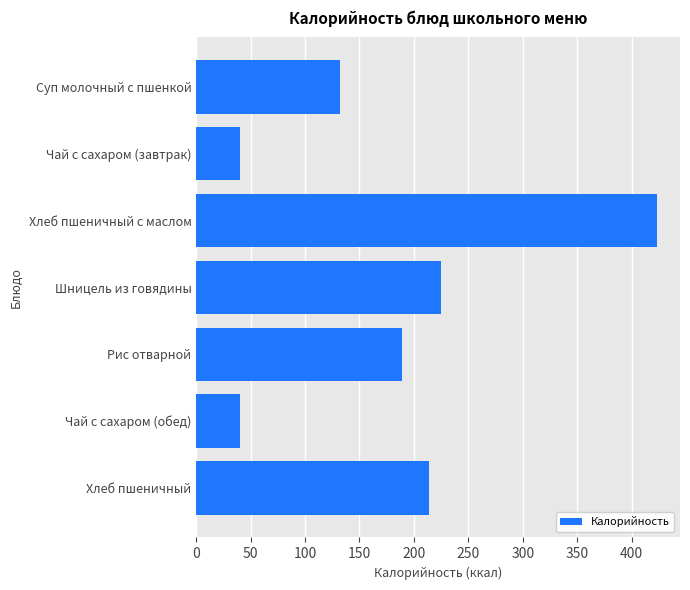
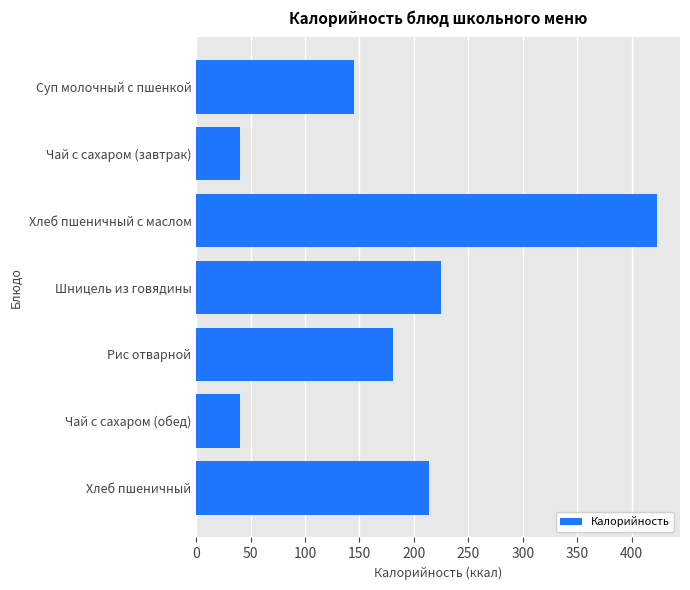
Суп молочный с пшенкой: 132 -> 145
Рис отварной: 189 -> 180
